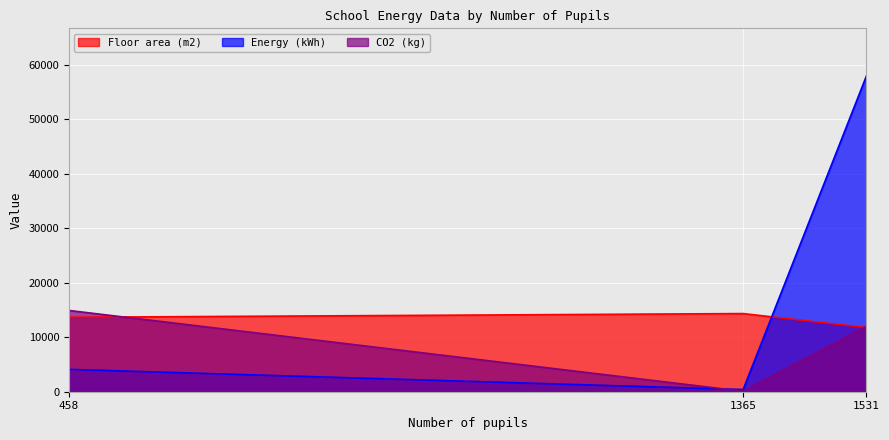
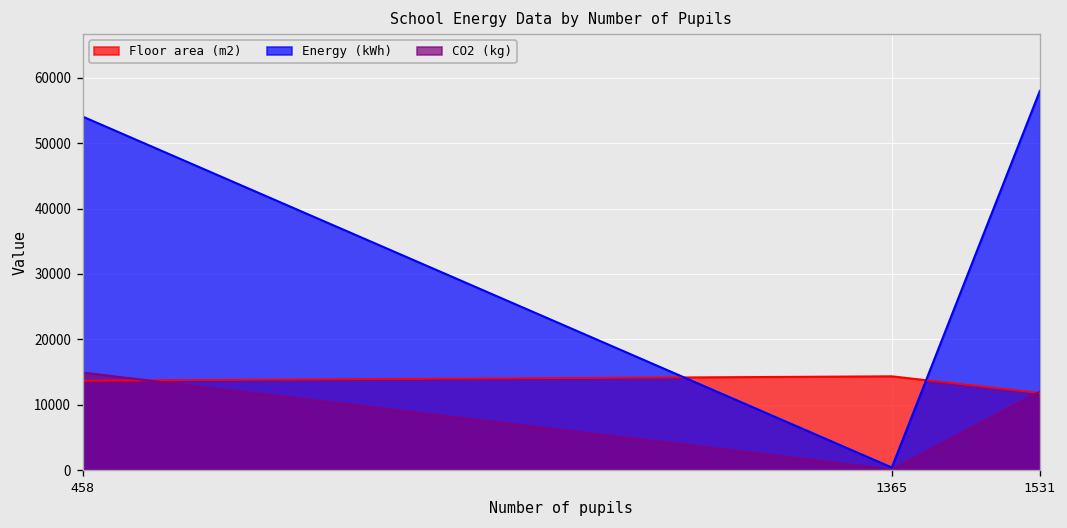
Energy (kWh), 458: 4000 -> 54000
